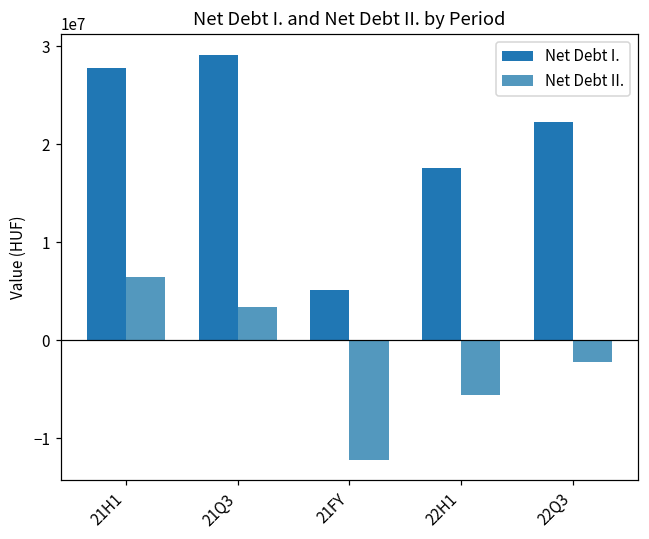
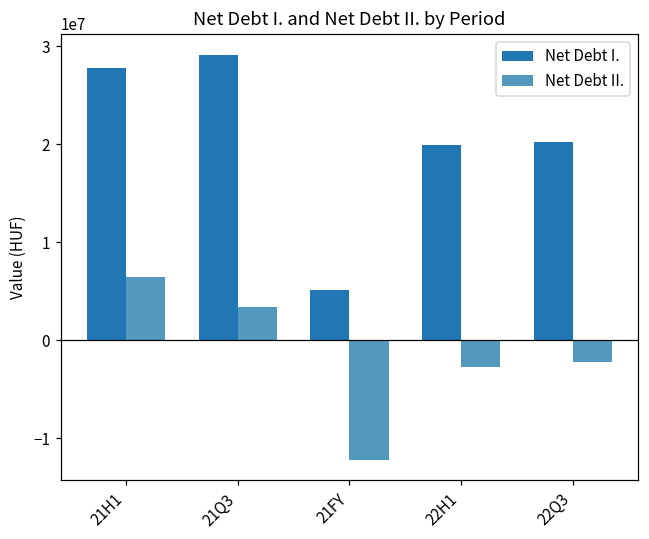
Net Debt I., 22H1: 18000000 -> 20000000
Net Debt II., 22H1: -6000000 -> -3000000
Net Debt I., 22Q3: 22000000 -> 20000000
